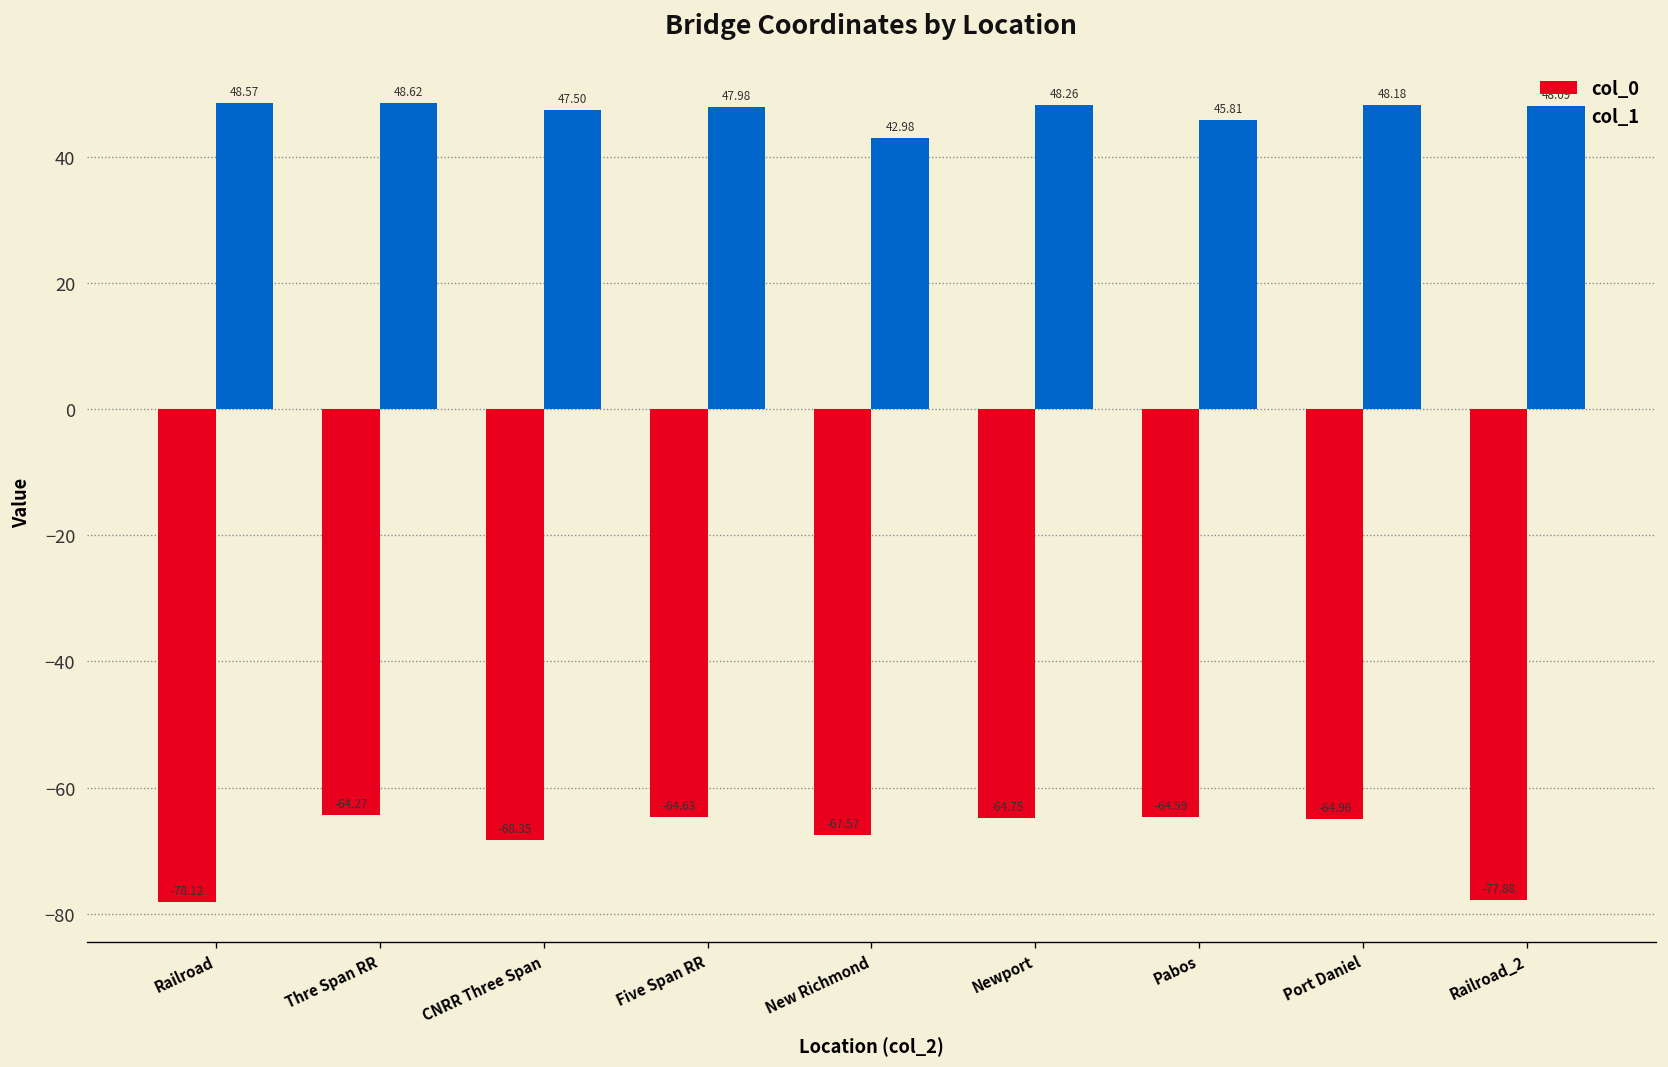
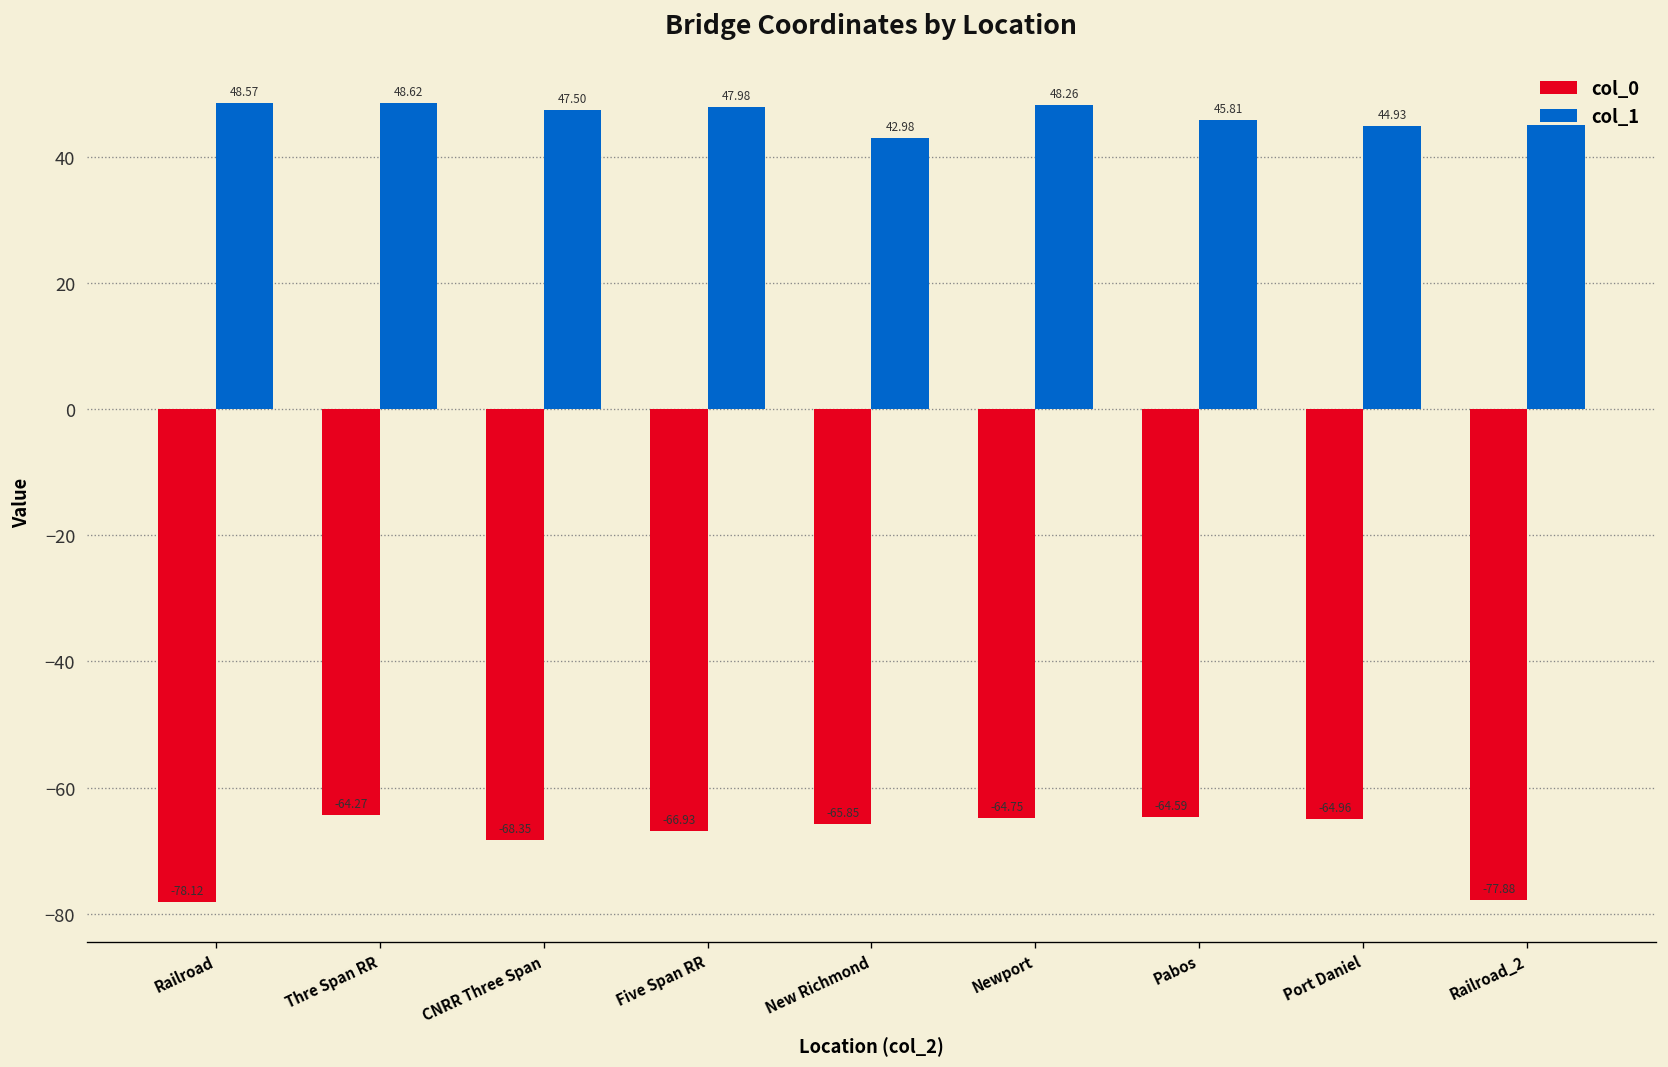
col_0, Five Span RR: -64.63 -> -66.93
col_0, New Richmond: -67.57 -> -65.85
col_1, Port Daniel: 48.18 -> 44.93
col_1, Railroad_2: 48.09 -> 45.06
